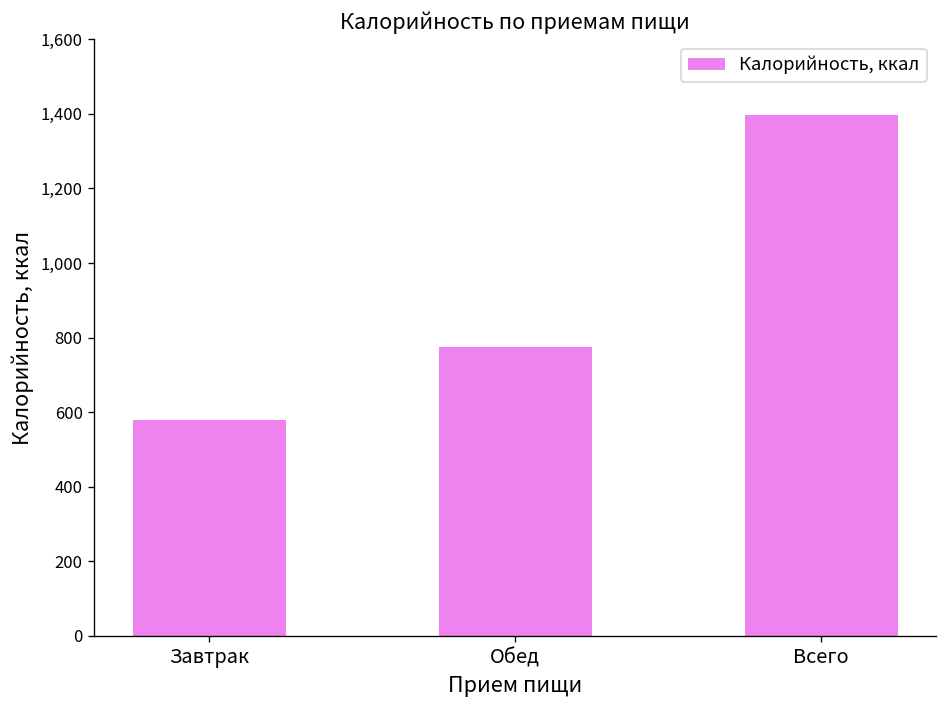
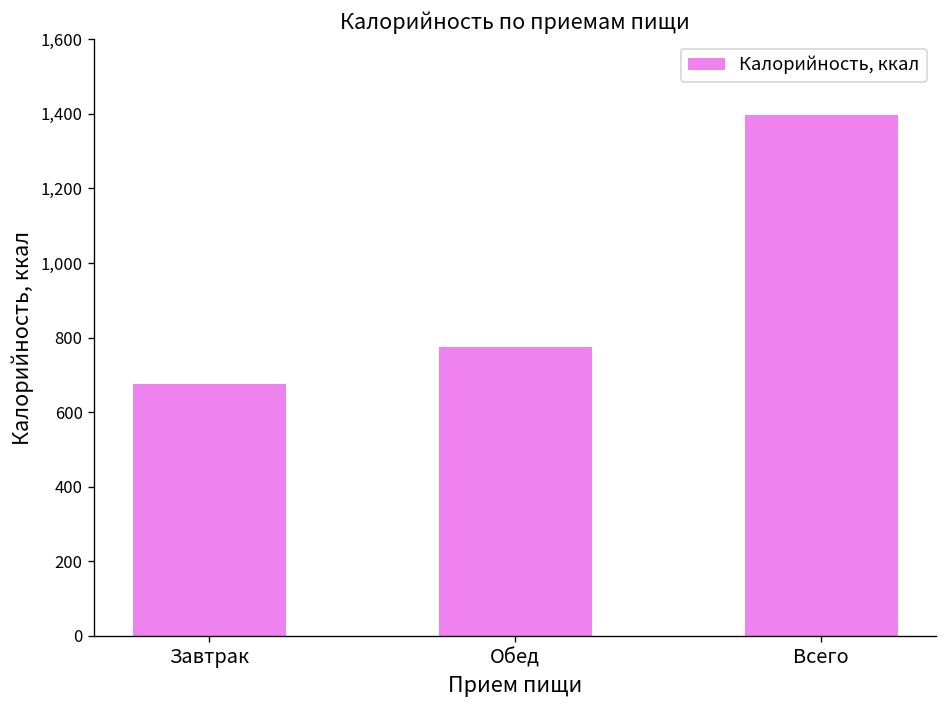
Завтрак: 580 -> 680
